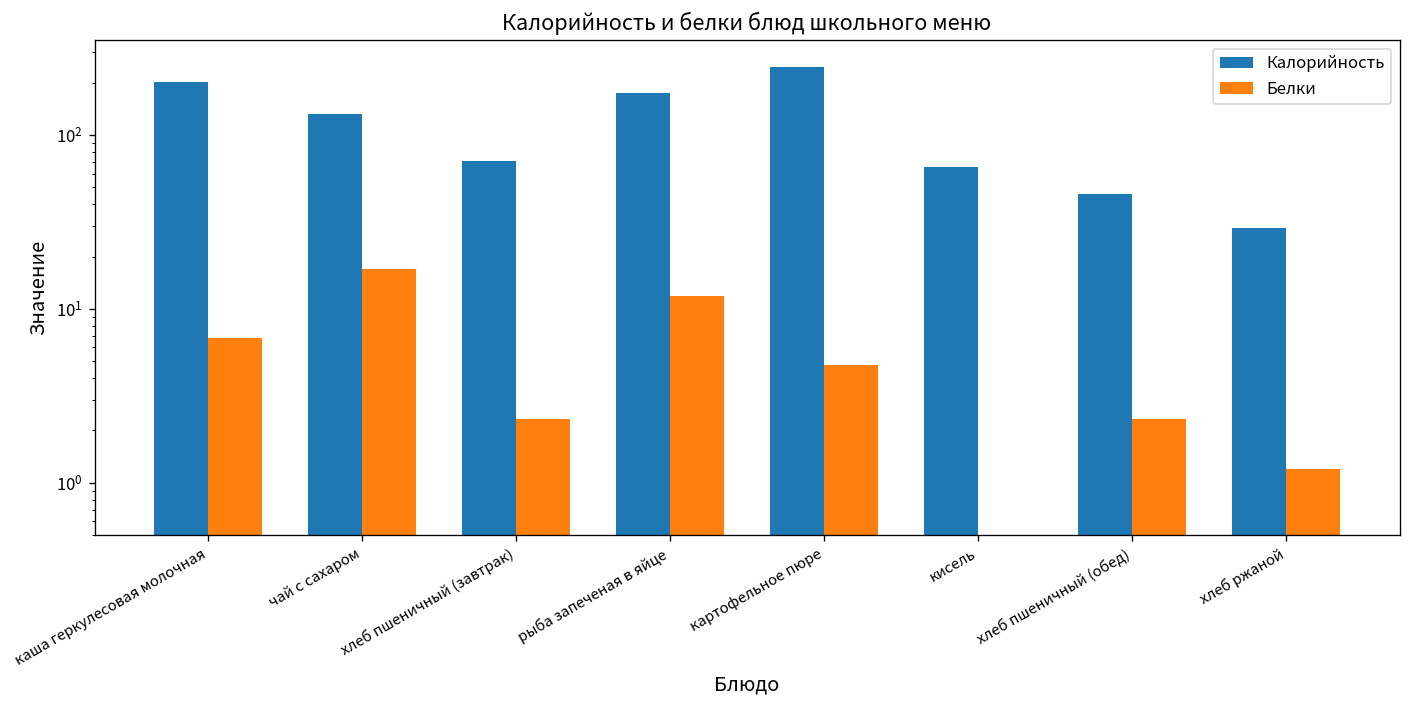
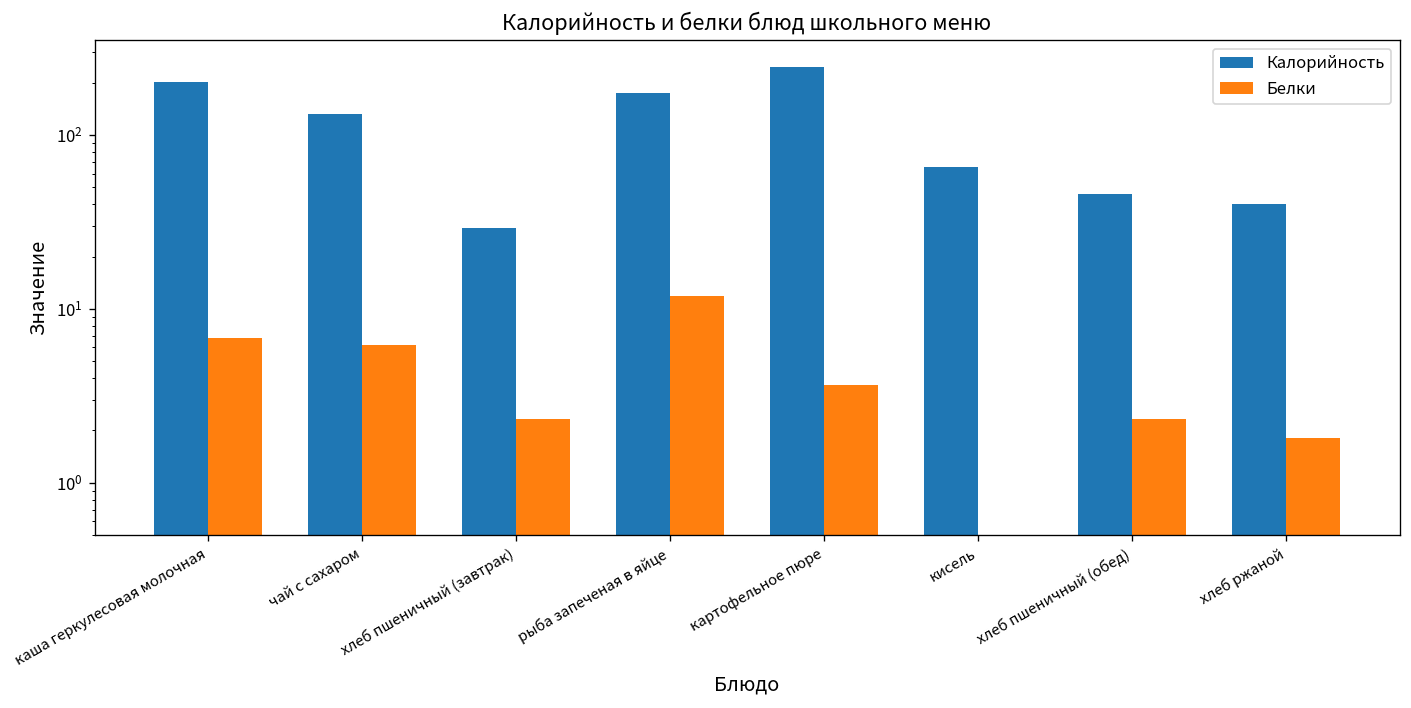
Белки, чай с сахаром: 17 -> 6.2
Калорийность, хлеб пшеничный (завтрак): 70 -> 29
Белки, картофельное пюре: 4.7 -> 3.6
Калорийность, хлеб ржаной: 29 -> 40
Белки, хлеб ржаной: 1.2 -> 1.8
